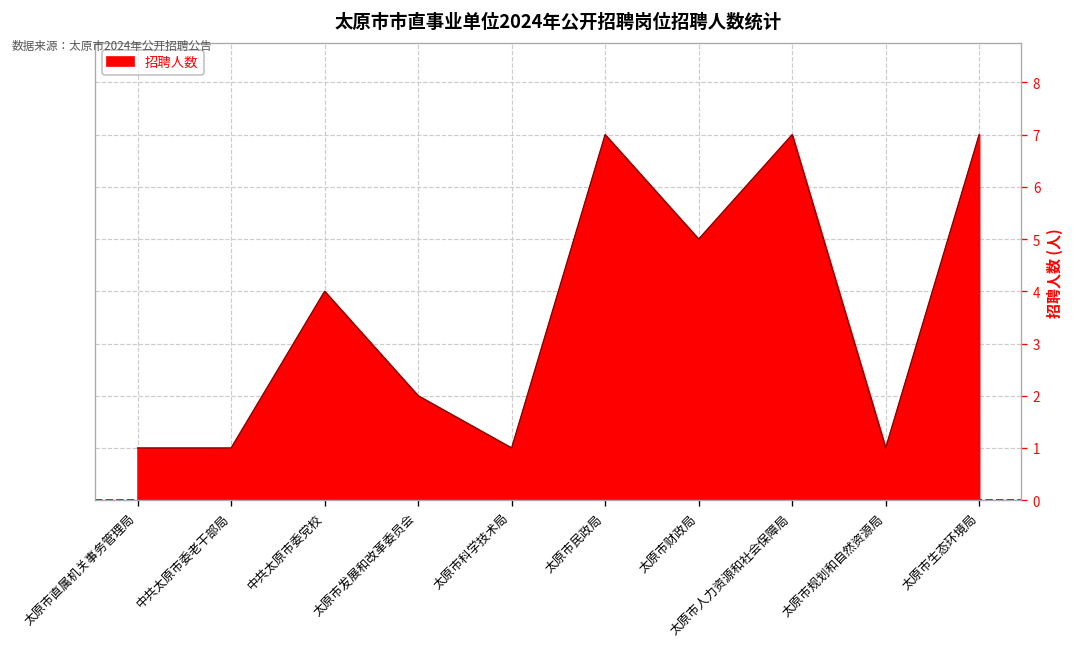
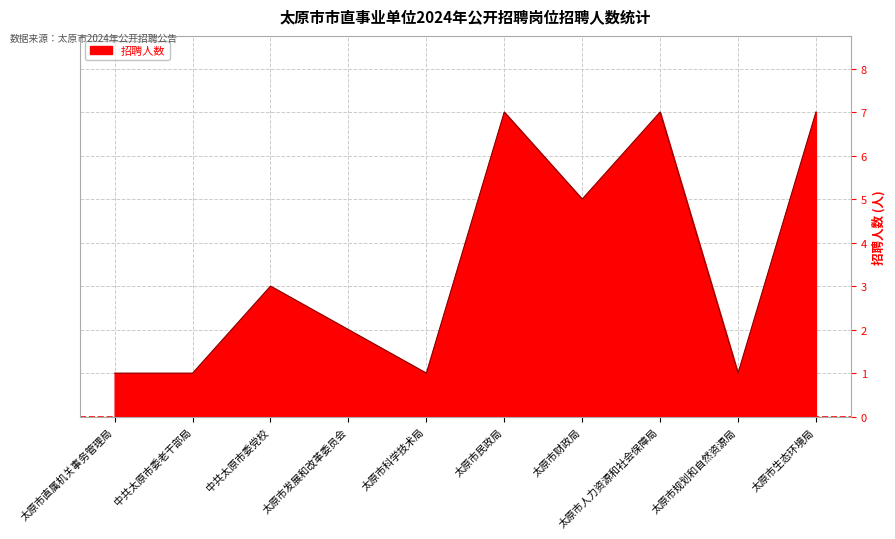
中共太原市委党校: 4 -> 3
